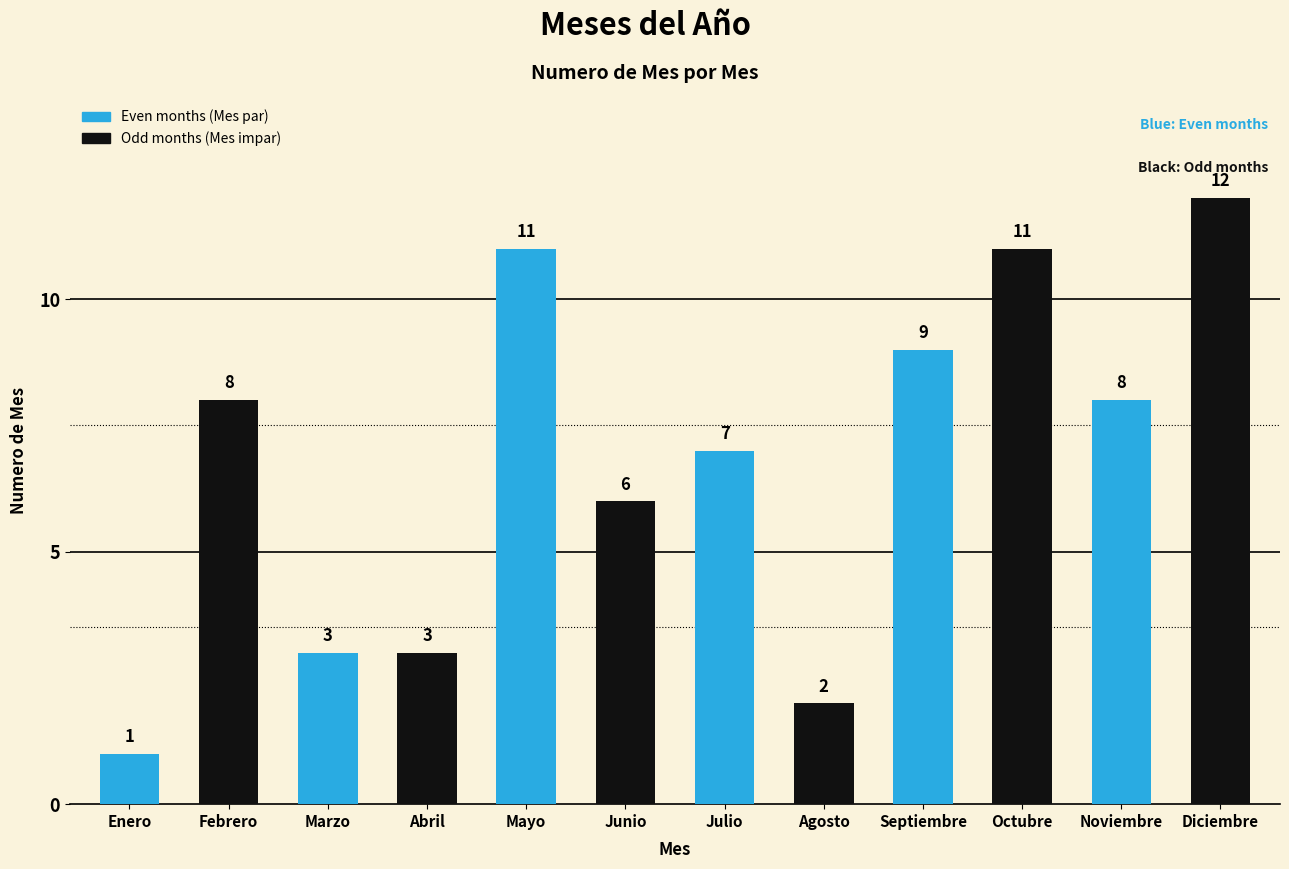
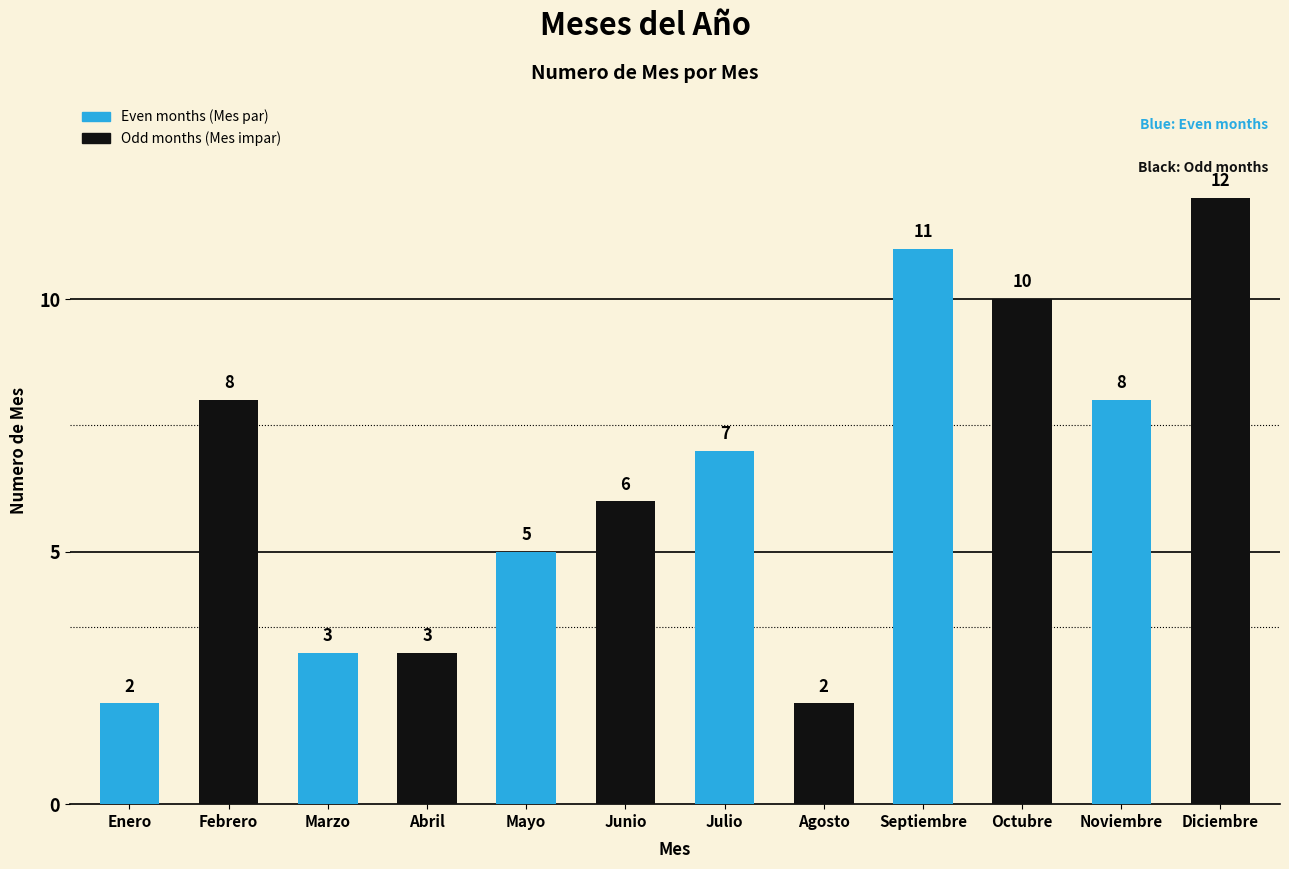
Enero: 1 -> 2
Mayo: 11 -> 5
Septiembre: 9 -> 11
Octubre: 11 -> 10
